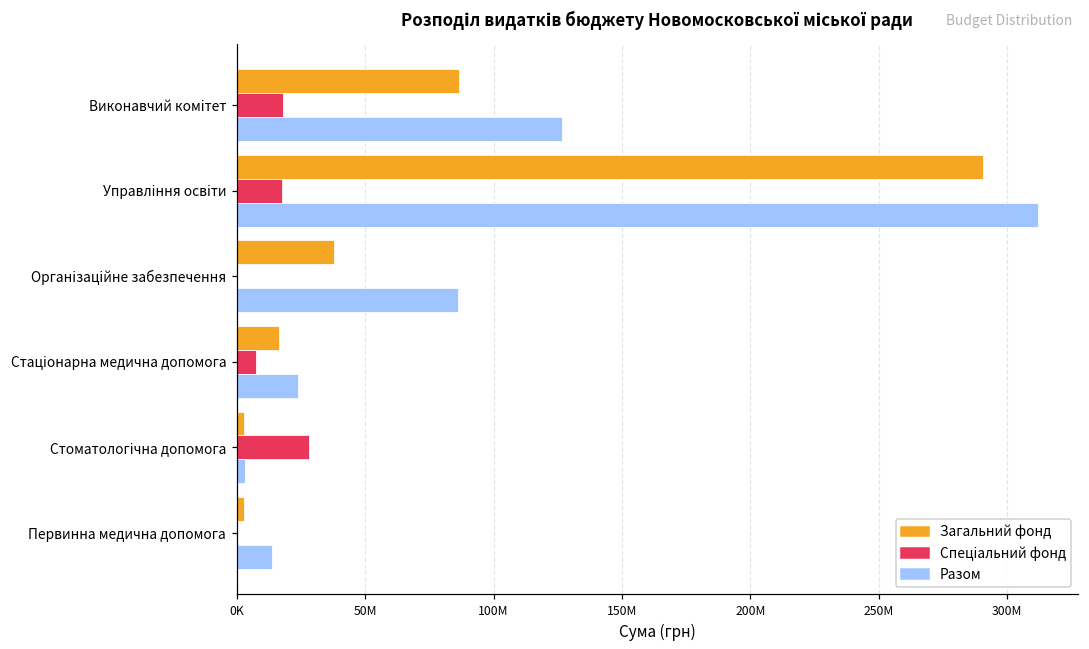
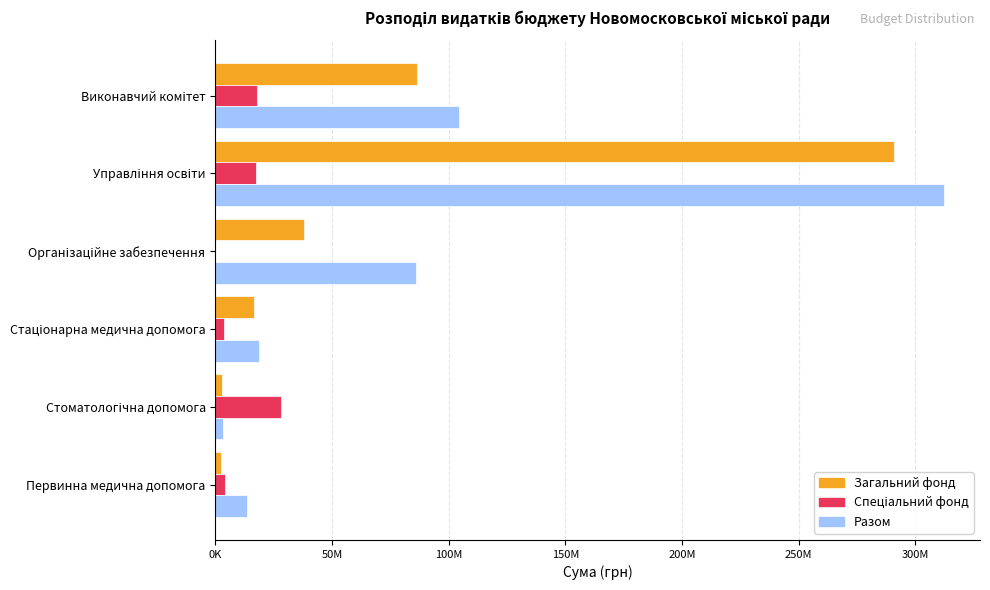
Разом, Виконавчий комітет: 127000000 -> 104000000
Спеціальний фонд, Стаціонарна медична допомога: 7000000 -> 4000000
Разом, Стаціонарна медична допомога: 24000000 -> 18000000
Спеціальний фонд, Первинна медична допомога: 0 -> 4000000
